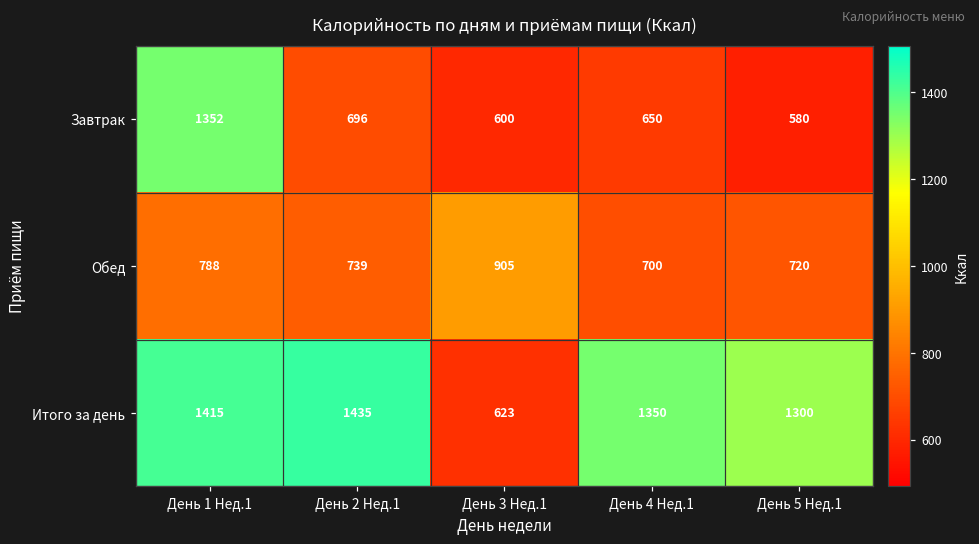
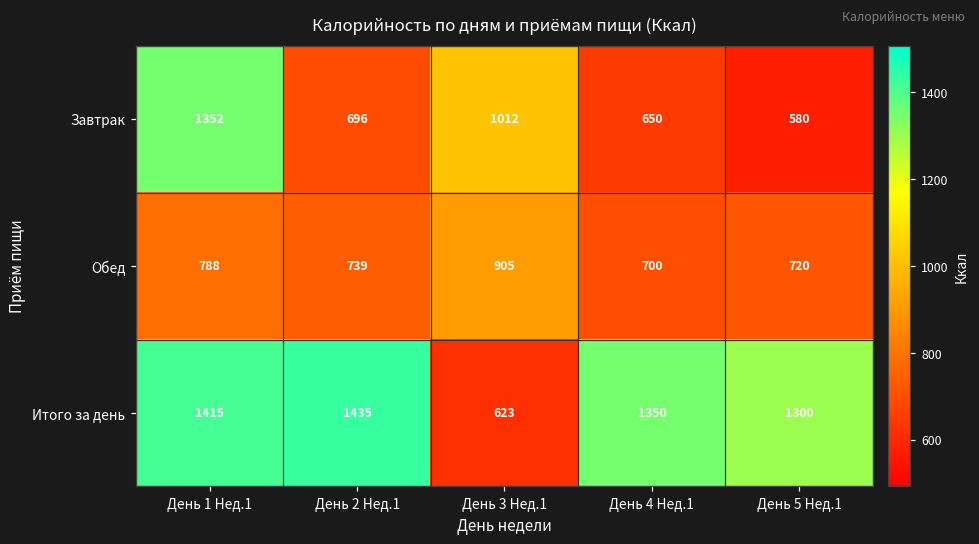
Завтрак, День 3 Нед.1: 600 -> 1012
